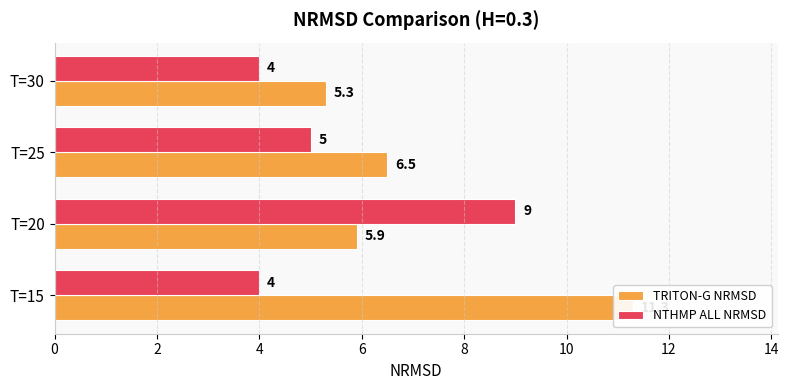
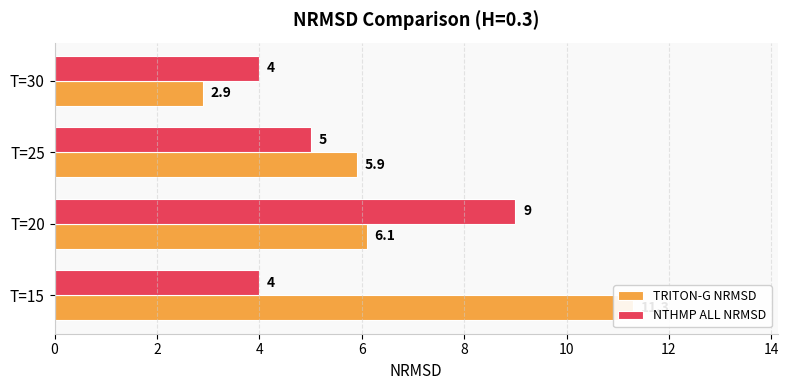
TRITON-G NRMSD, T=30: 5.3 -> 2.9
TRITON-G NRMSD, T=25: 6.5 -> 5.9
TRITON-G NRMSD, T=20: 5.9 -> 6.1
